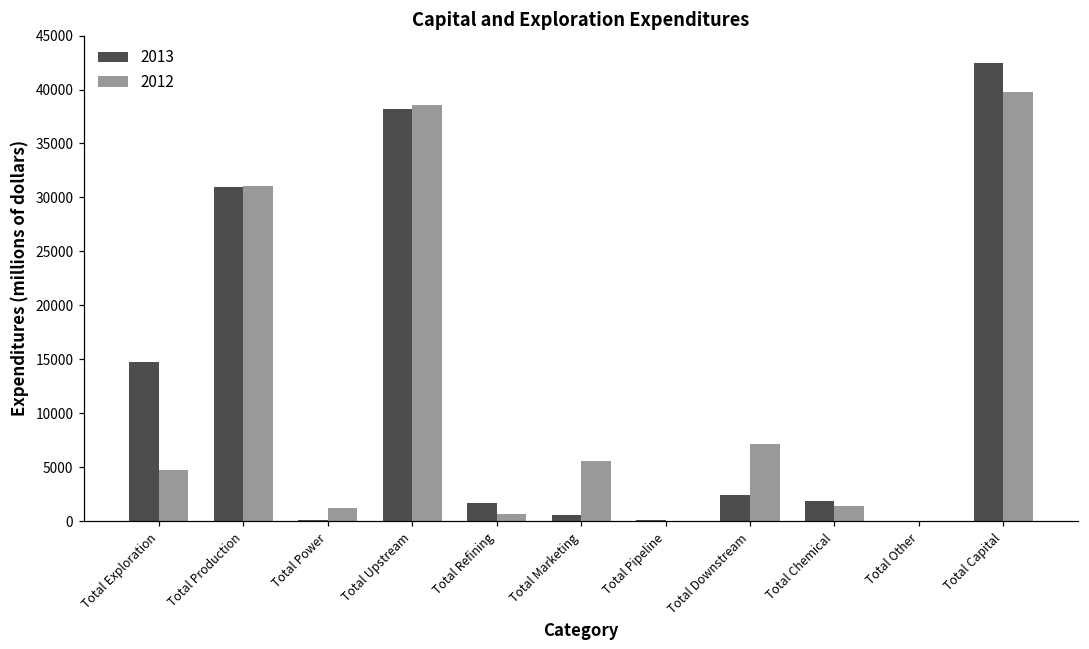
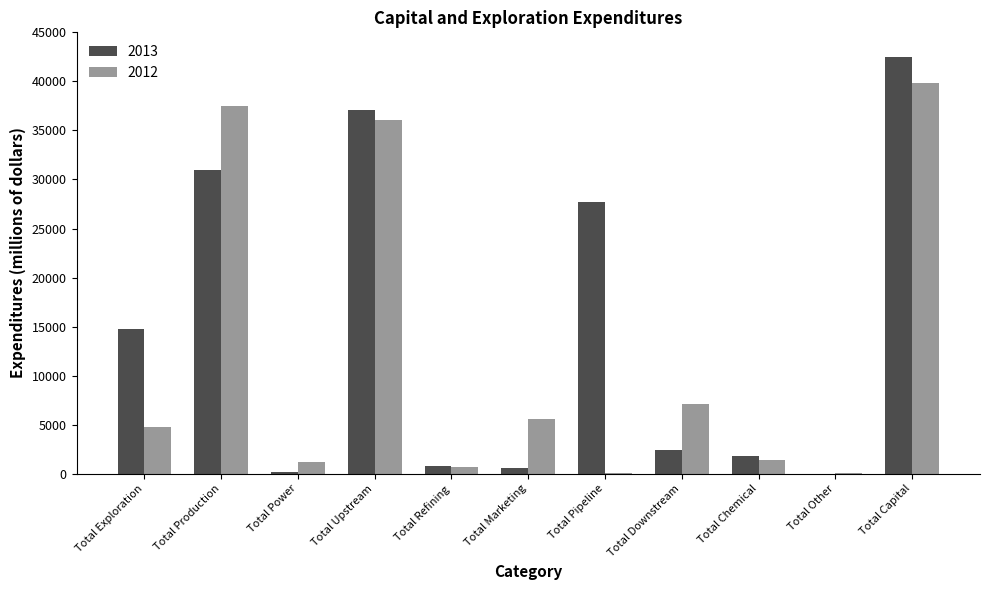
2012, Total Production: 31000 -> 37000
2013, Total Upstream: 38000 -> 37000
2012, Total Upstream: 39000 -> 36000
2013, Total Refining: 2000 -> 1000
2013, Total Pipeline: 0 -> 28000
